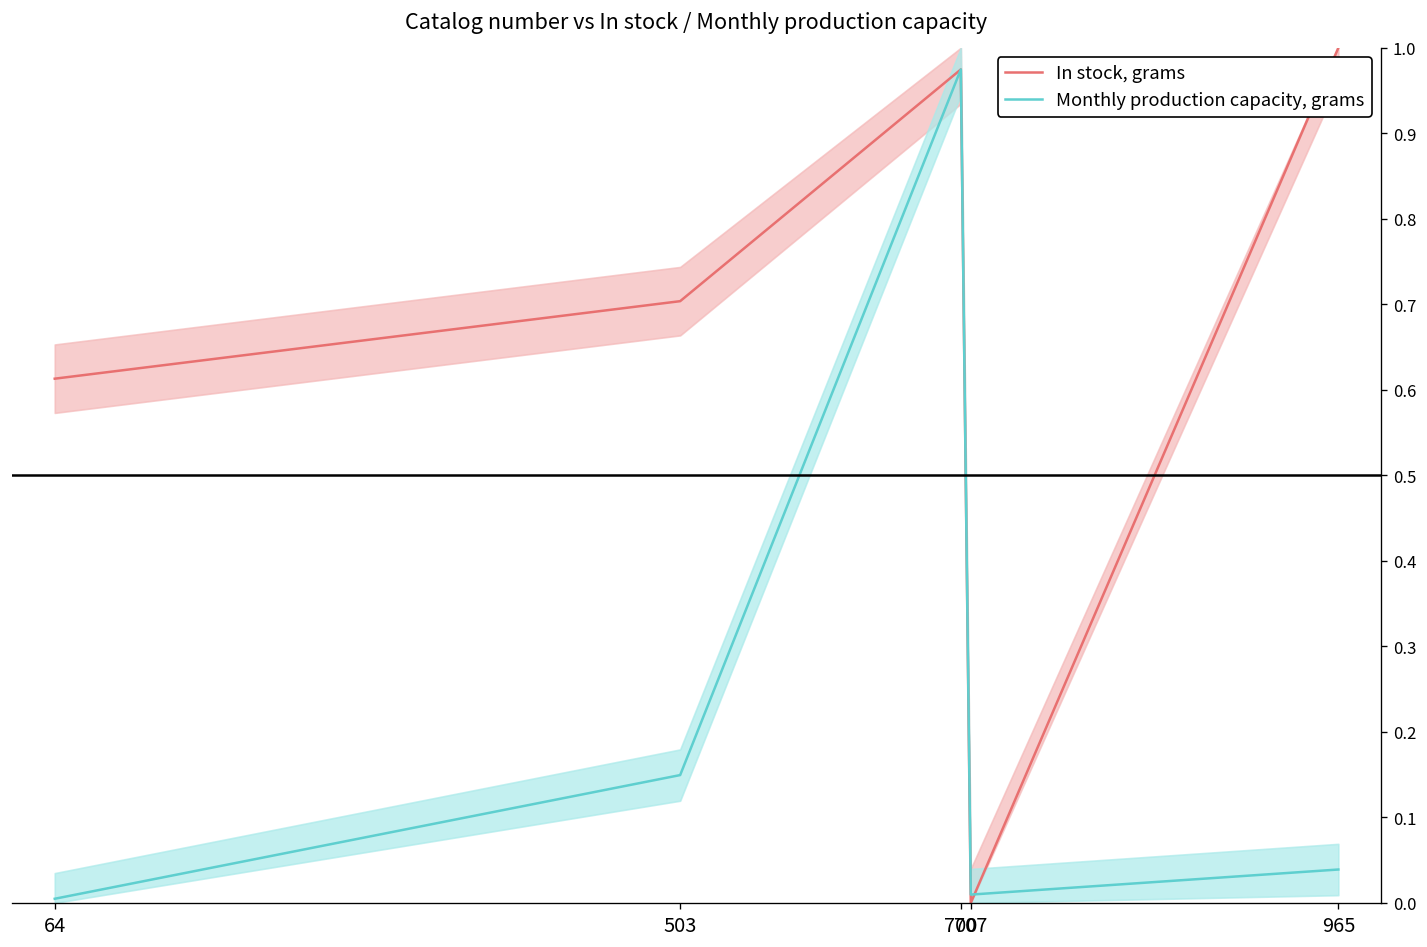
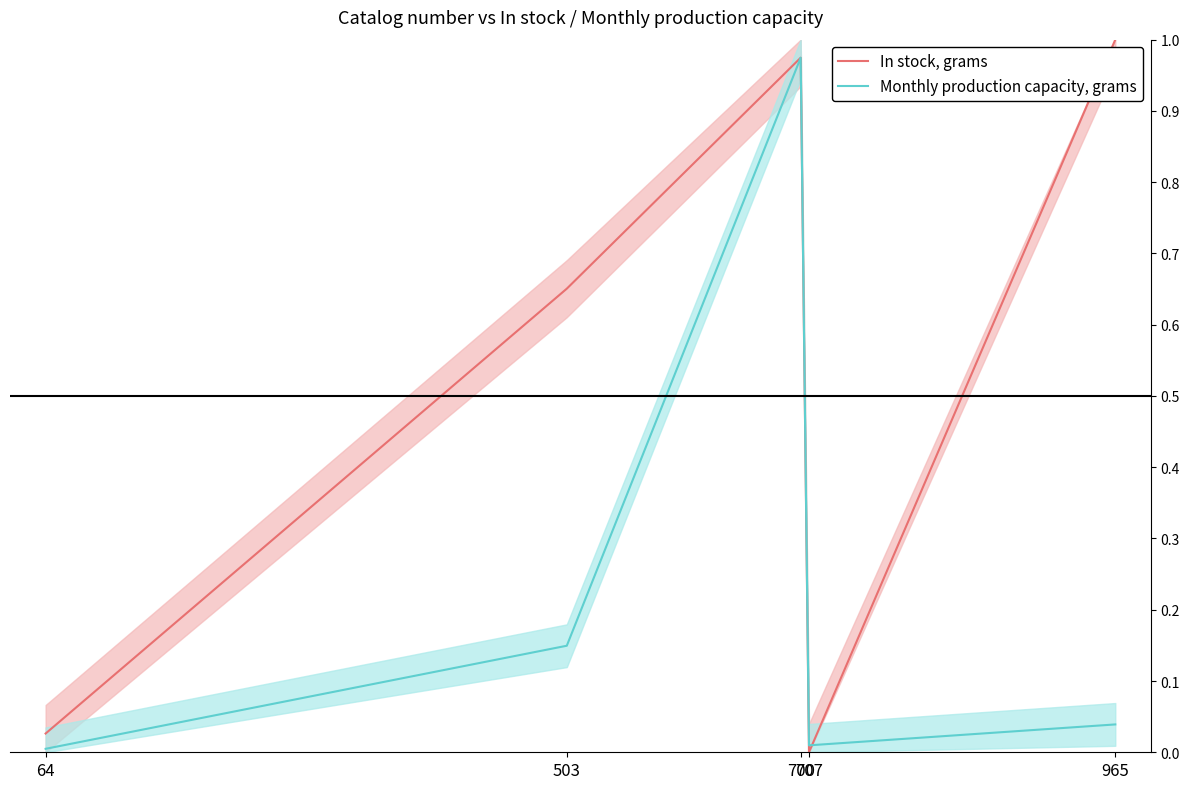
In stock, grams, 64: 0.61 -> 0.03
In stock, grams, 503: 0.70 -> 0.65
